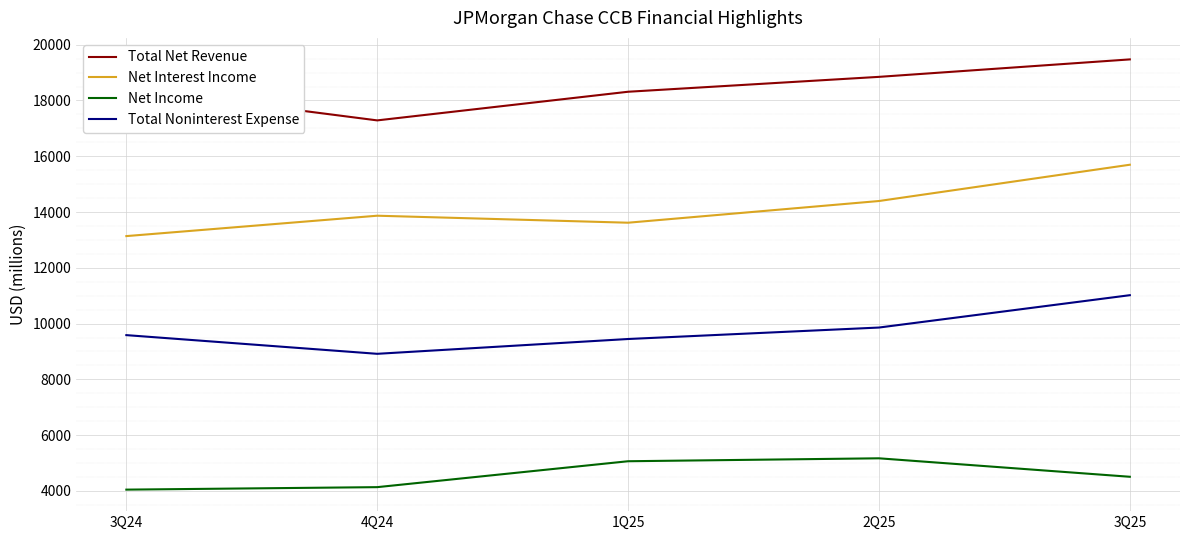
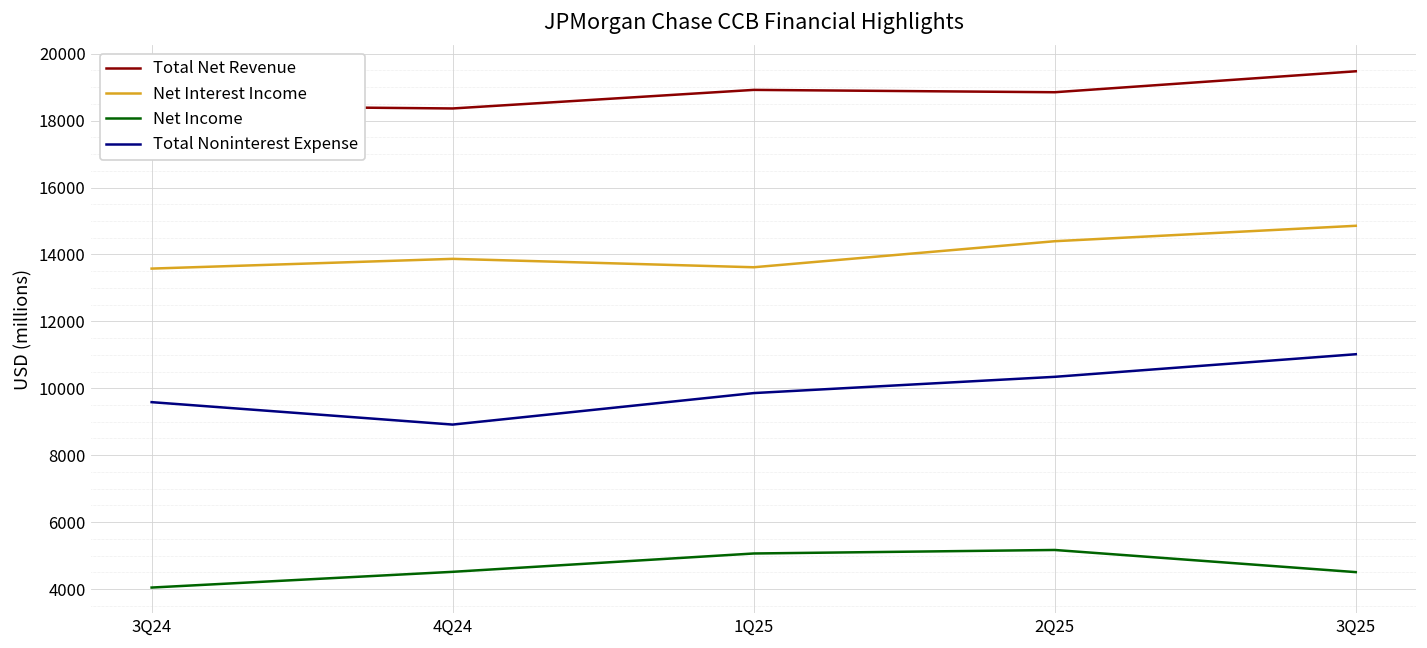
Net Interest Income, 3Q24: 13100 -> 13600
Total Net Revenue, 4Q24: 17300 -> 18400
Net Income, 4Q24: 4100 -> 4500
Total Net Revenue, 1Q25: 18300 -> 18900
Total Noninterest Expense, 1Q25: 9400 -> 9900
Total Noninterest Expense, 2Q25: 9900 -> 10300
Net Interest Income, 3Q25: 15700 -> 14900
